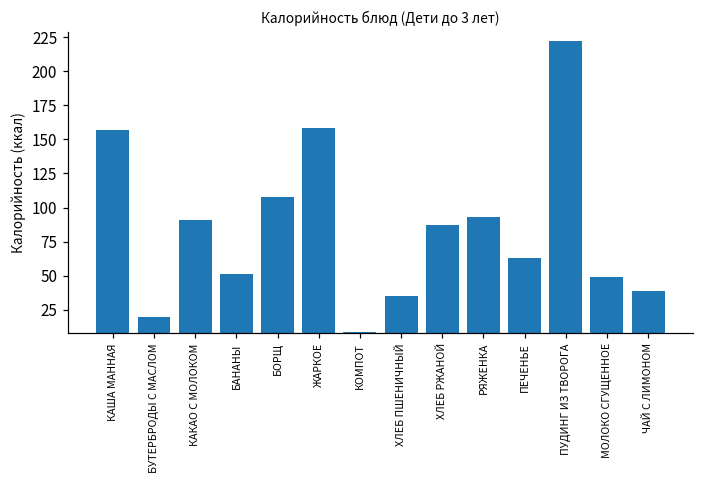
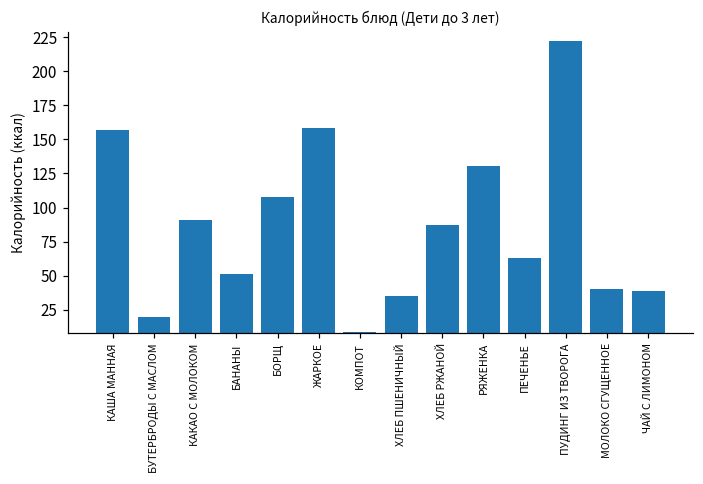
РЯЖЕНКА: 93 -> 131
МОЛОКО СГУЩЕННОЕ: 49 -> 40
